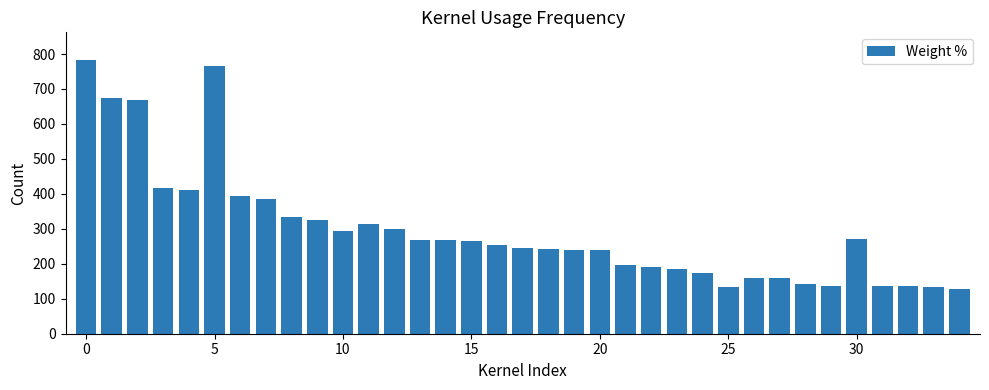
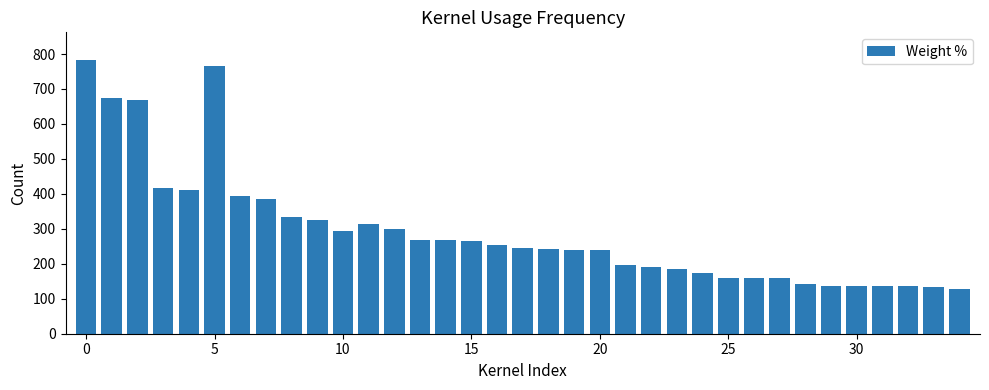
25: 130 -> 160
30: 270 -> 140
